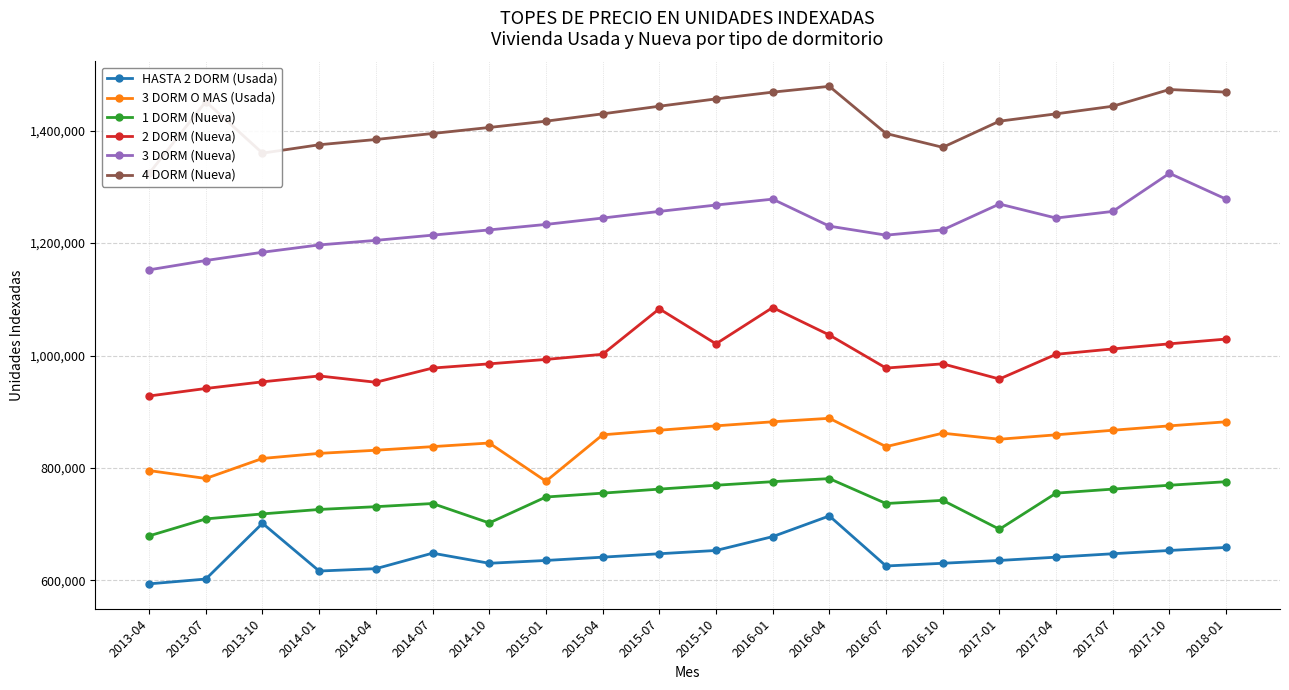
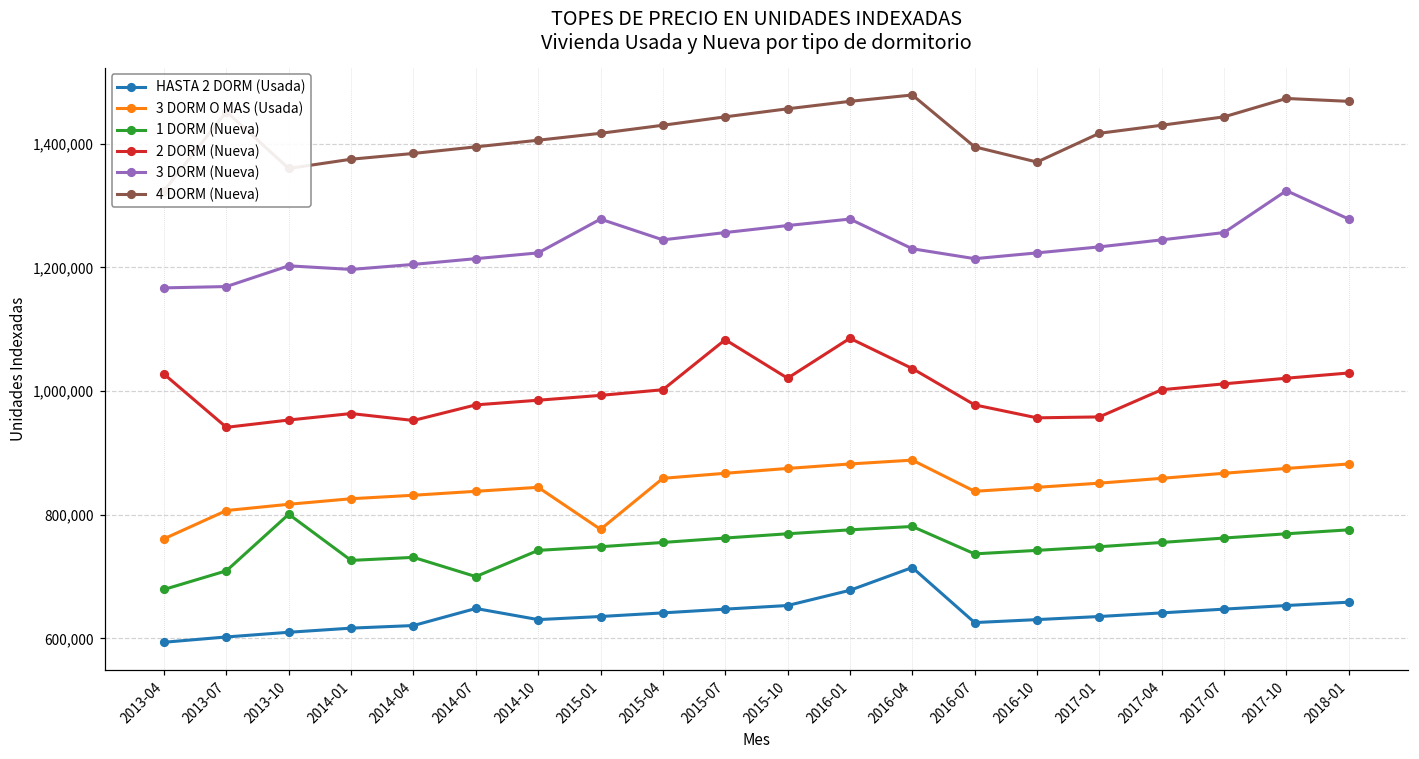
3 DORM O MAS (Usada), 2013-04: 800,000 -> 760,000
2 DORM (Nueva), 2013-04: 930,000 -> 1,030,000
3 DORM (Nueva), 2013-04: 1,150,000 -> 1,170,000
3 DORM O MAS (Usada), 2013-07: 780,000 -> 810,000
HASTA 2 DORM (Usada), 2013-10: 700,000 -> 610,000
1 DORM (Nueva), 2013-10: 720,000 -> 800,000
3 DORM (Nueva), 2013-10: 1,180,000 -> 1,200,000
1 DORM (Nueva), 2014-07: 740,000 -> 700,000
1 DORM (Nueva), 2014-10: 700,000 -> 740,000
3 DORM (Nueva), 2015-01: 1,230,000 -> 1,280,000
3 DORM O MAS (Usada), 2016-10: 860,000 -> 840,000
2 DORM (Nueva), 2016-10: 990,000 -> 960,000
1 DORM (Nueva), 2017-01: 690,000 -> 750,000
3 DORM (Nueva), 2017-01: 1,270,000 -> 1,230,000
